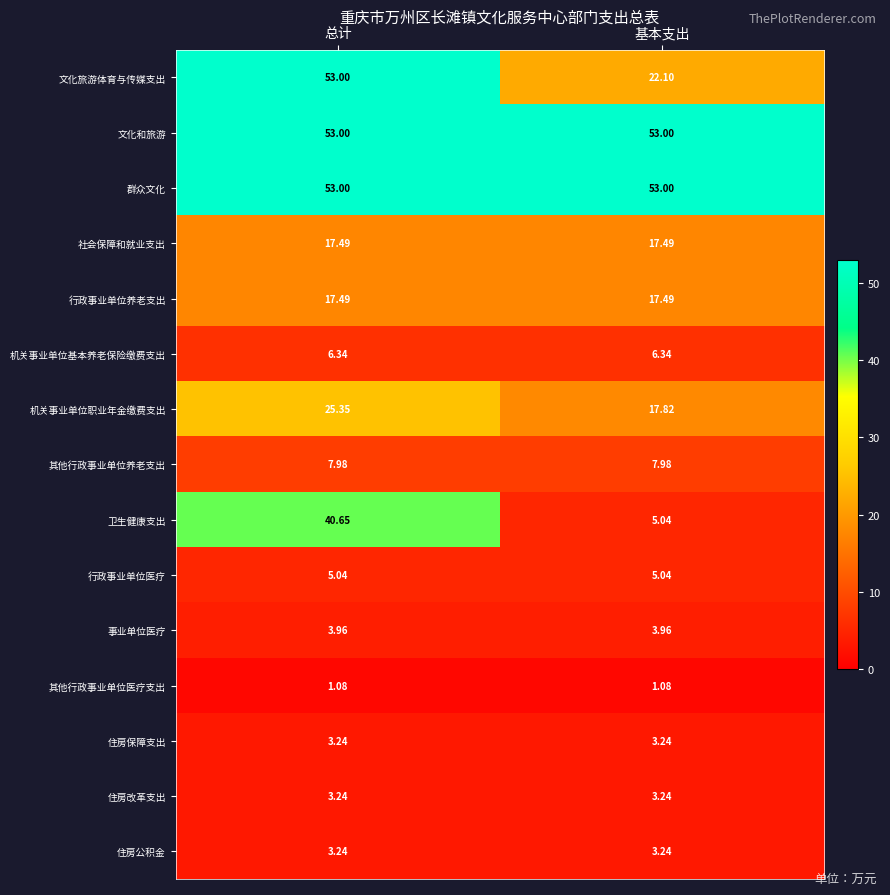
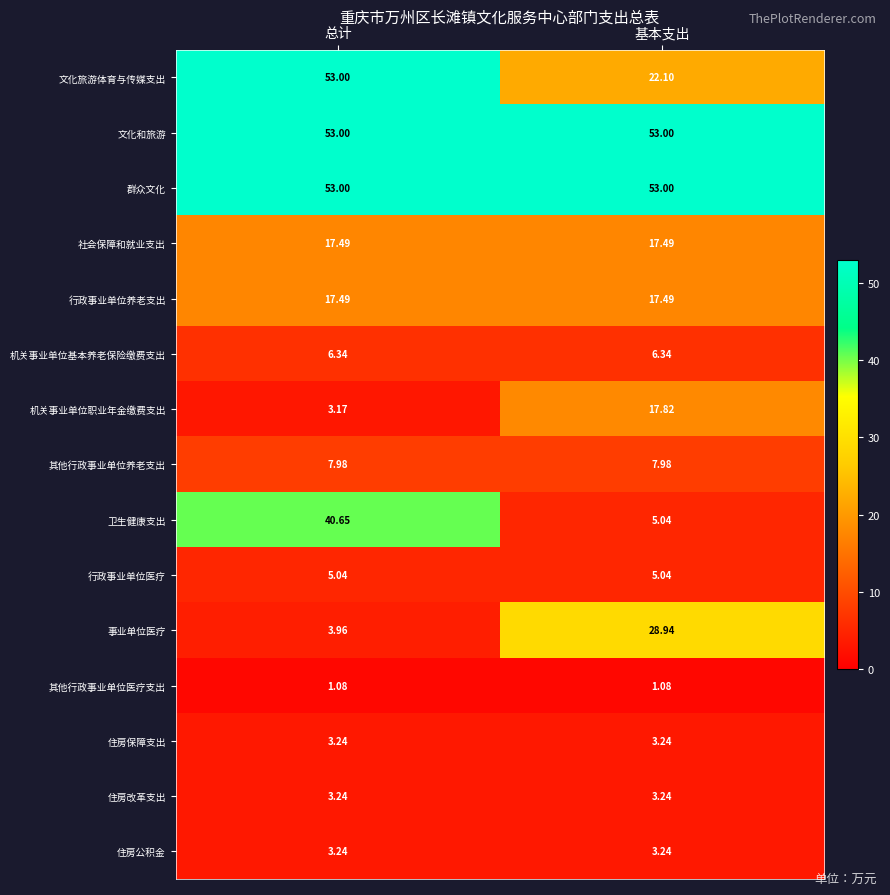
机关事业单位职业年金缴费支出, 总计: 25.35 -> 3.17
事业单位医疗, 基本支出: 3.96 -> 28.94
